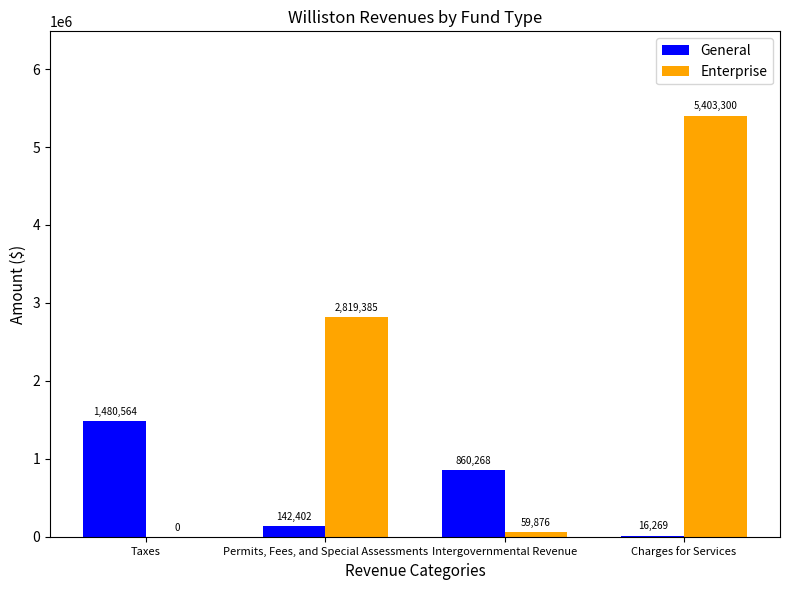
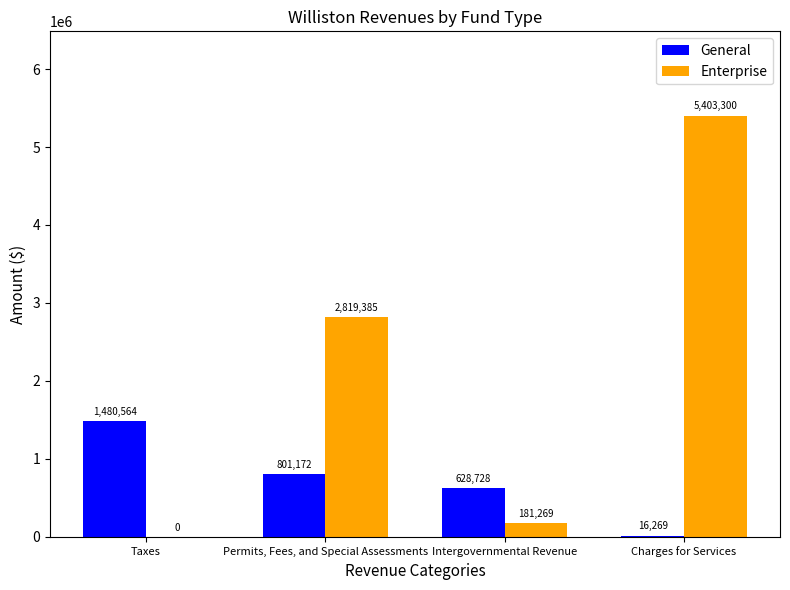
General, Permits, Fees, and Special Assessments: 142,402 -> 801,172
General, Intergovernmental Revenue: 860,268 -> 628,728
Enterprise, Intergovernmental Revenue: 59,876 -> 181,269
